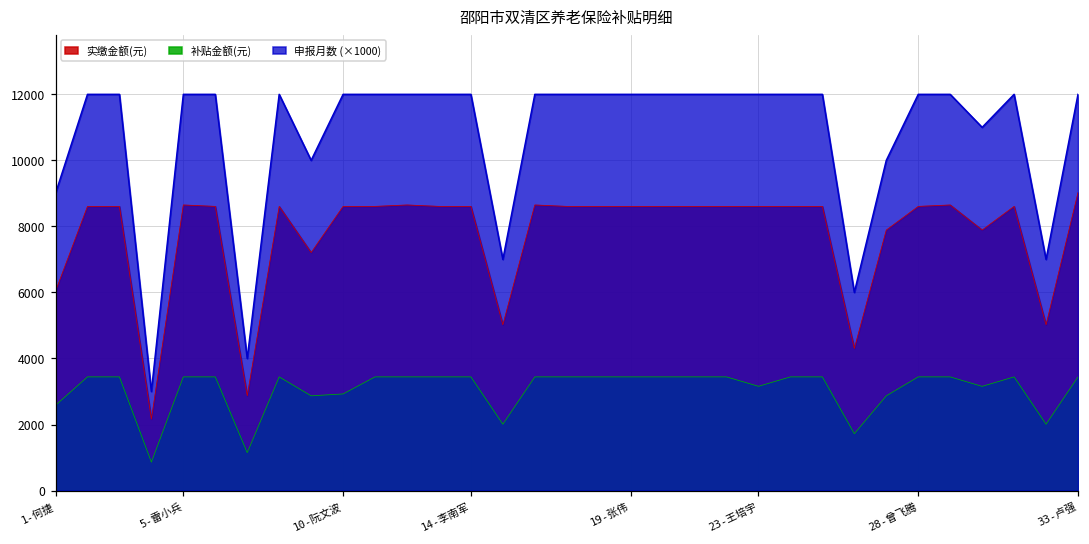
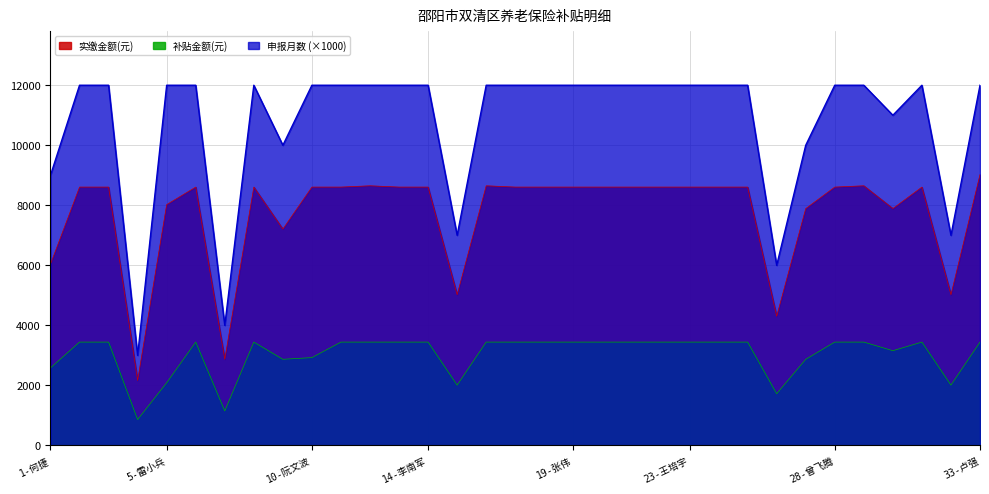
实缴金额(元), 5-雷小兵: 8600 -> 8000
补贴金额(元), 5-雷小兵: 3400 -> 2100
补贴金额(元), 23-王培宇: 3200 -> 3400
